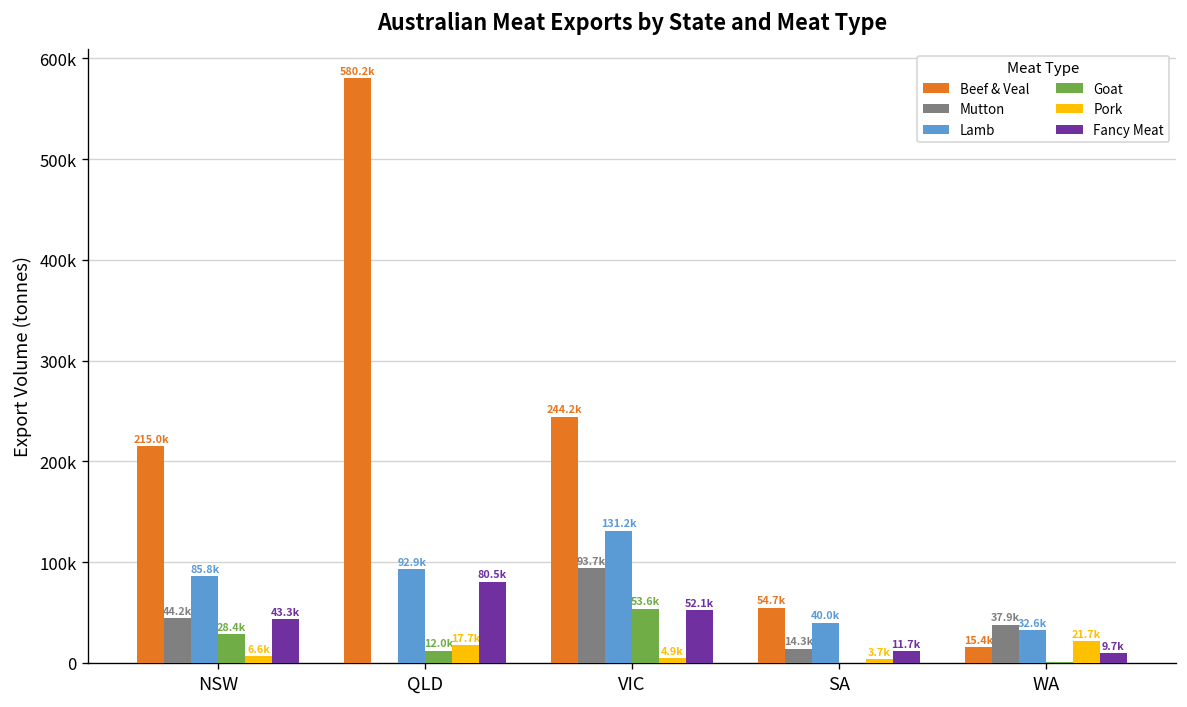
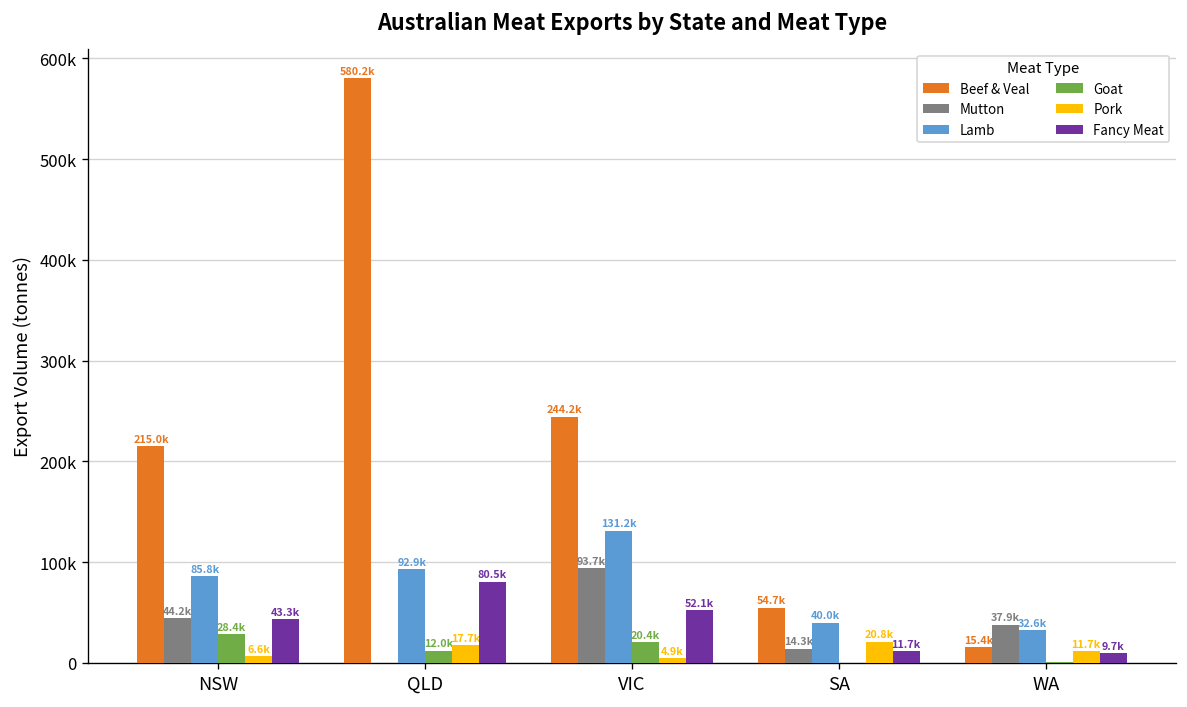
Goat, VIC: 53.6k -> 20.4k
Pork, SA: 3.7k -> 20.8k
Pork, WA: 21.7k -> 11.7k
